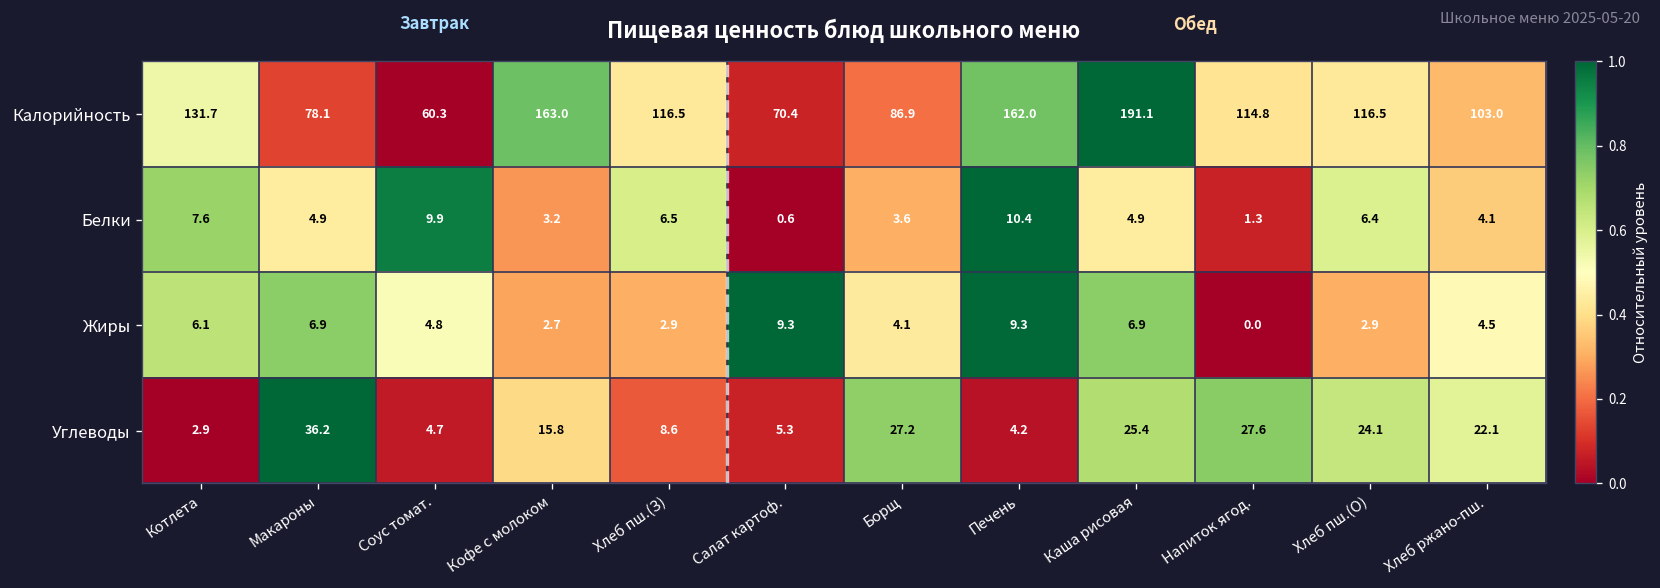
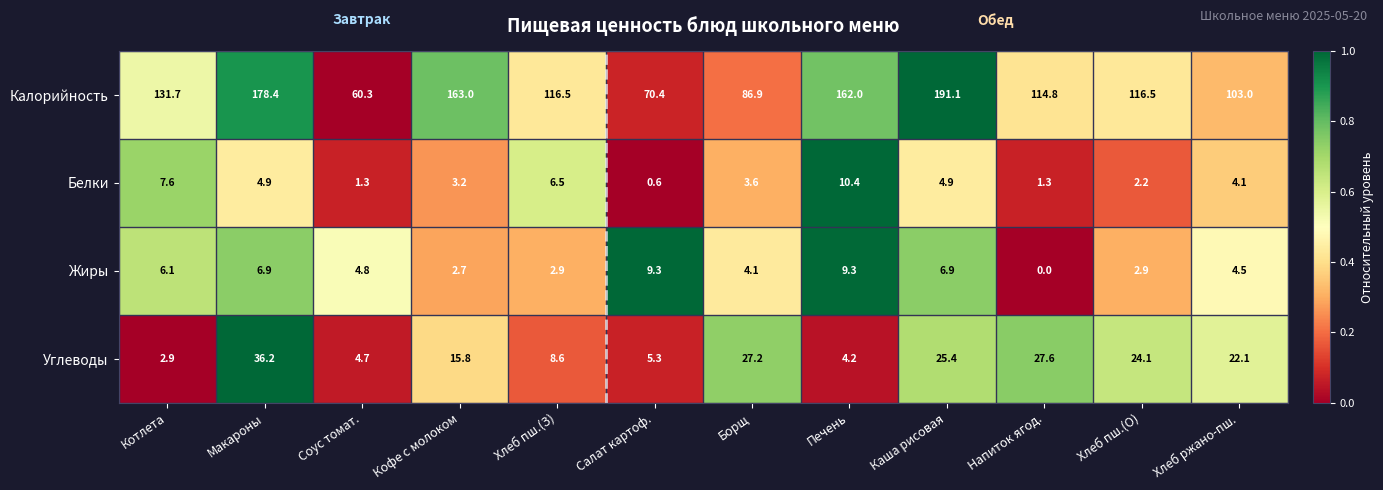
Калорийность, Макароны: 78.1 -> 178.4
Белки, Соус томат.: 9.9 -> 1.3
Белки, Хлеб пш.(О): 6.4 -> 2.2
